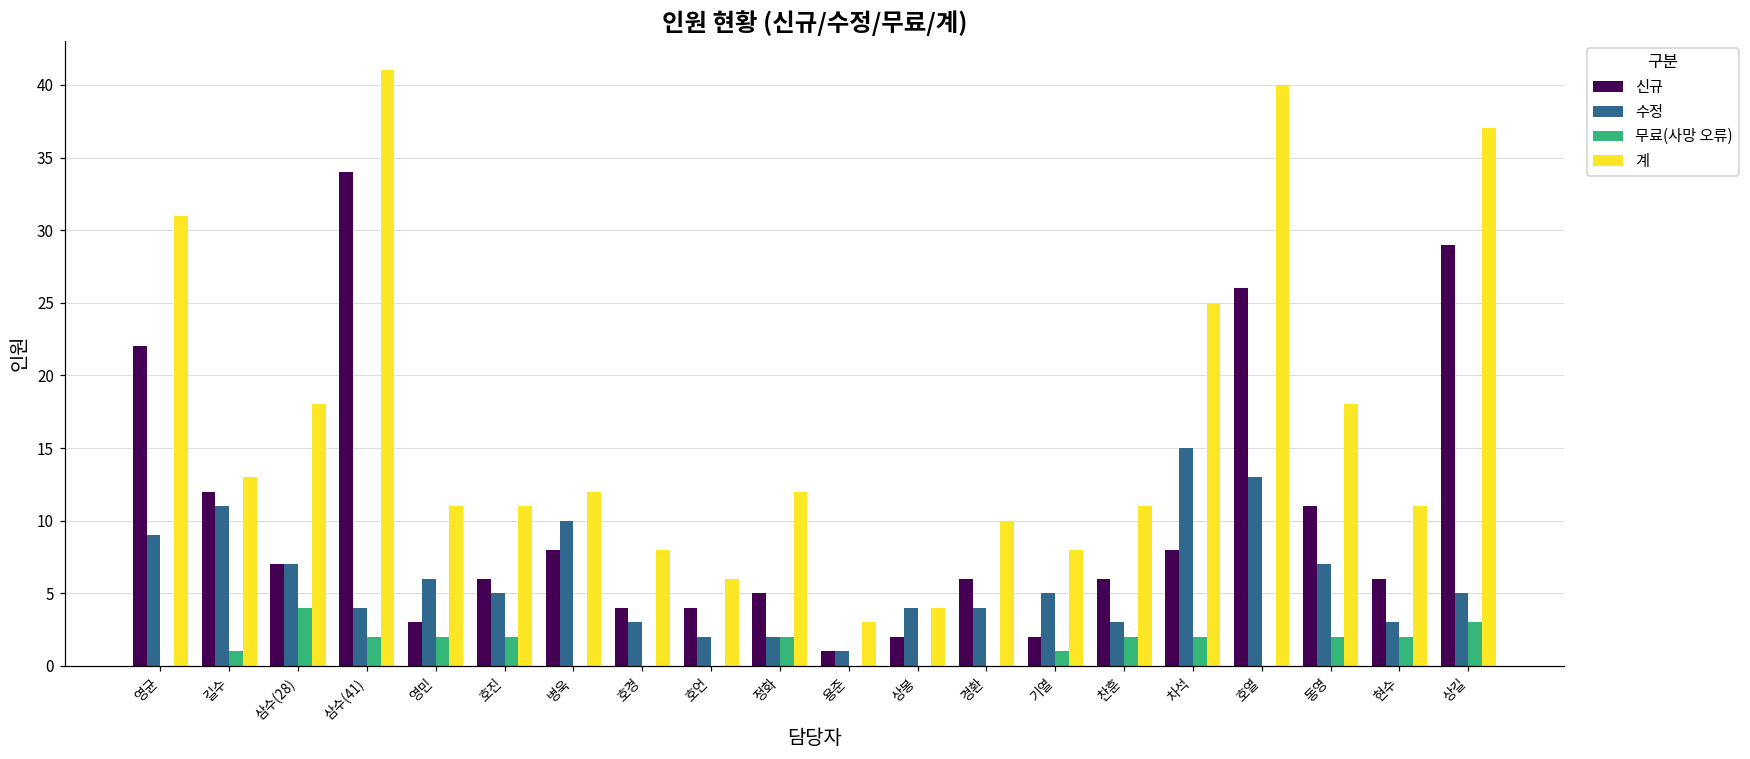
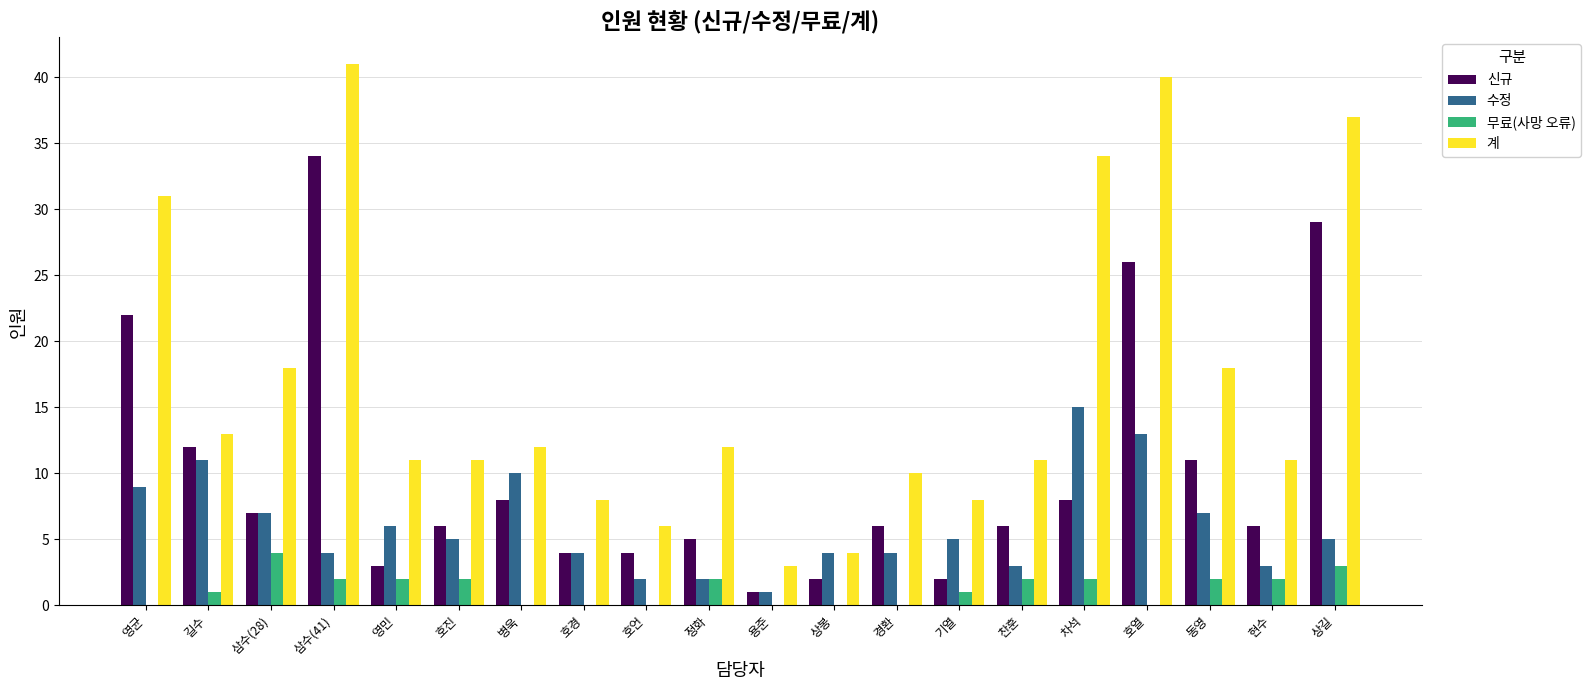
수정, 호경: 3 -> 4
계, 차석: 25 -> 34
